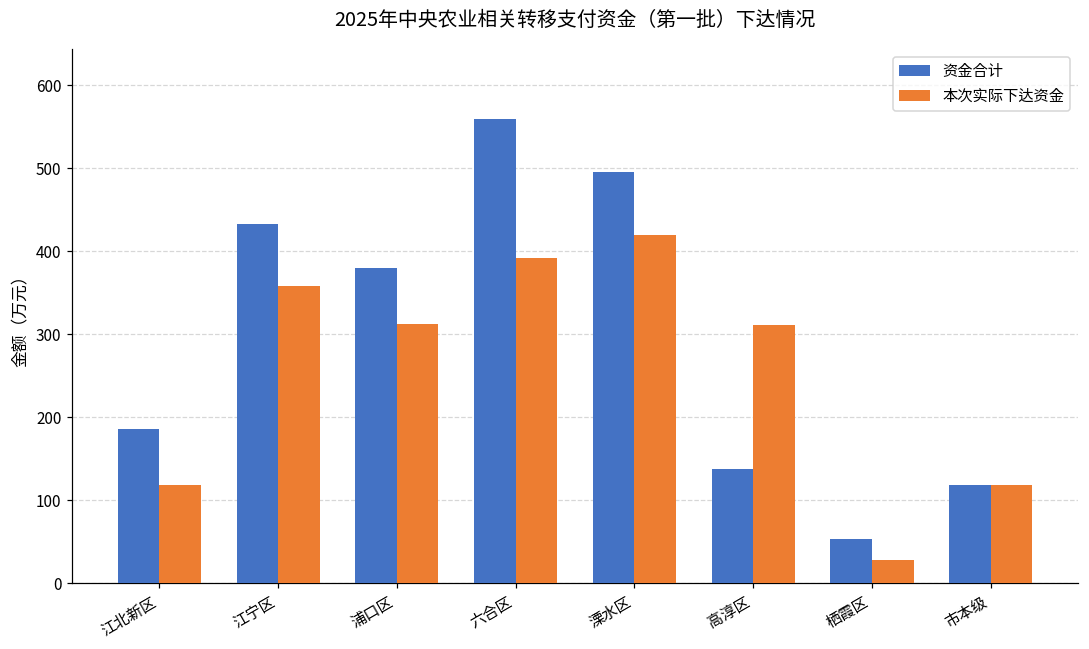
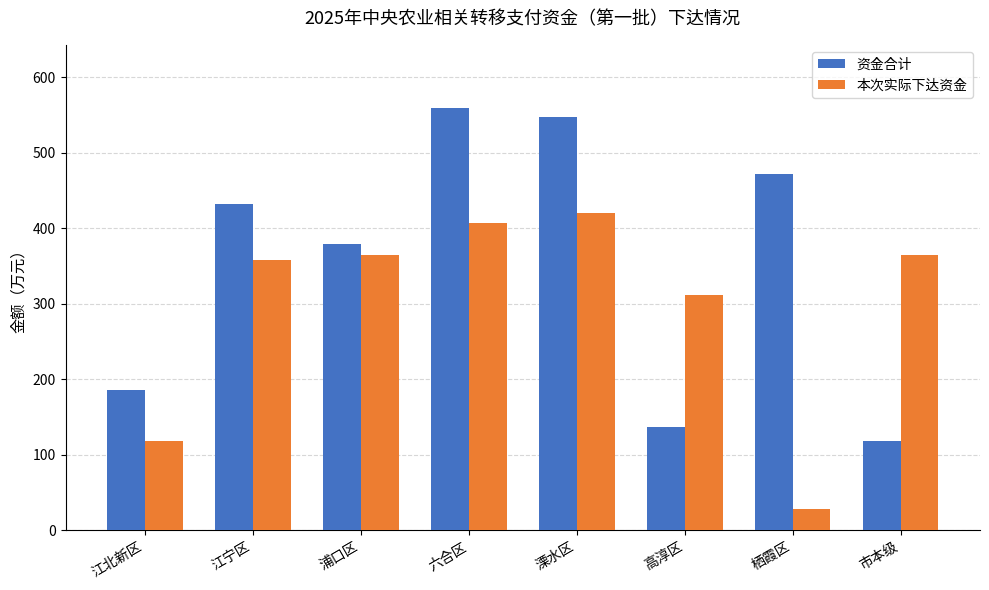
本次实际下达资金, 浦口区: 310 -> 360
本次实际下达资金, 六合区: 390 -> 410
资金合计, 溧水区: 500 -> 550
资金合计, 栖霞区: 50 -> 470
本次实际下达资金, 市本级: 120 -> 360
